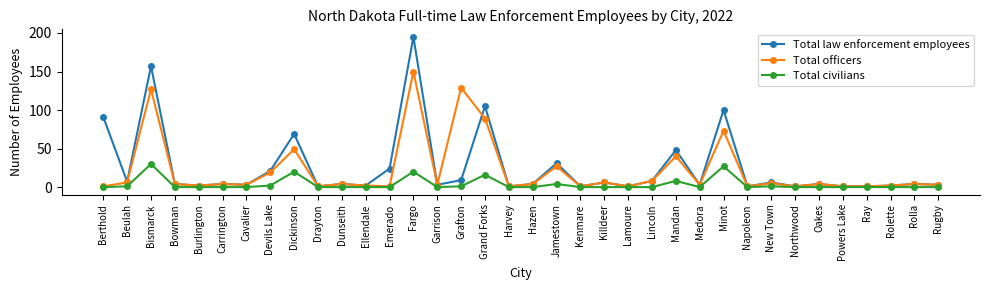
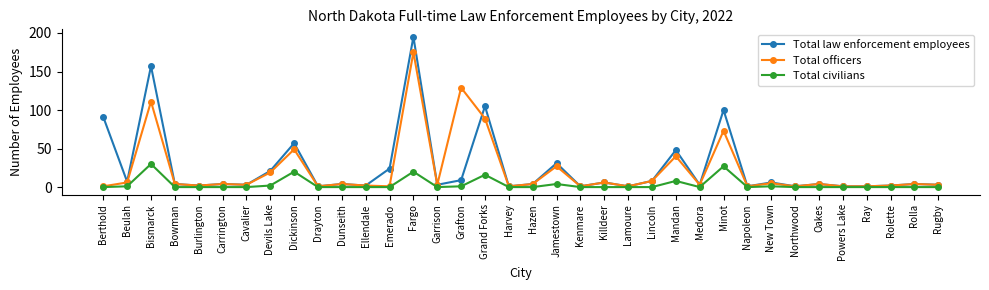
Total officers, Bismarck: 130 -> 110
Total law enforcement employees, Dickinson: 70 -> 60
Total officers, Fargo: 150 -> 180
